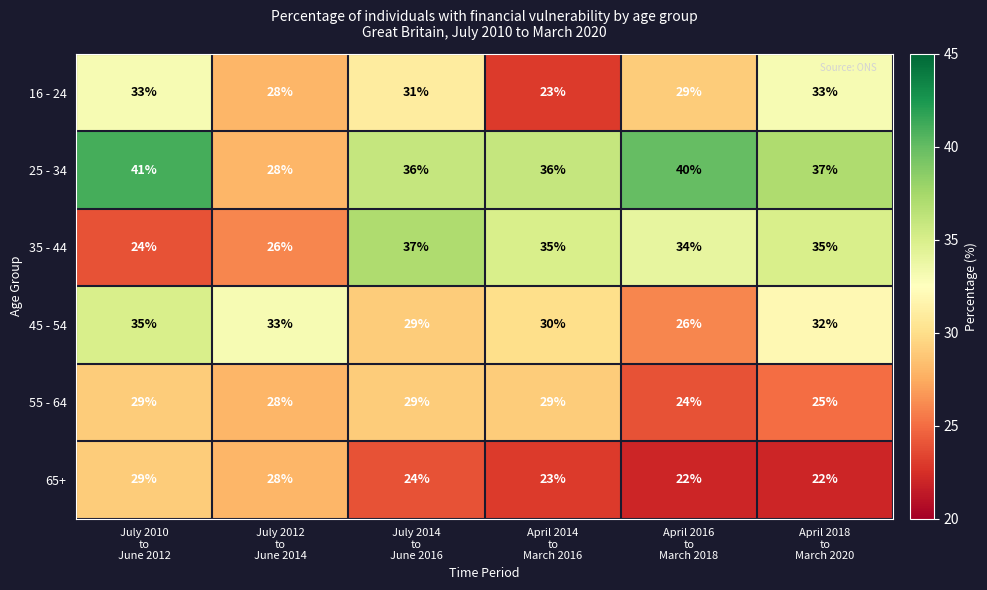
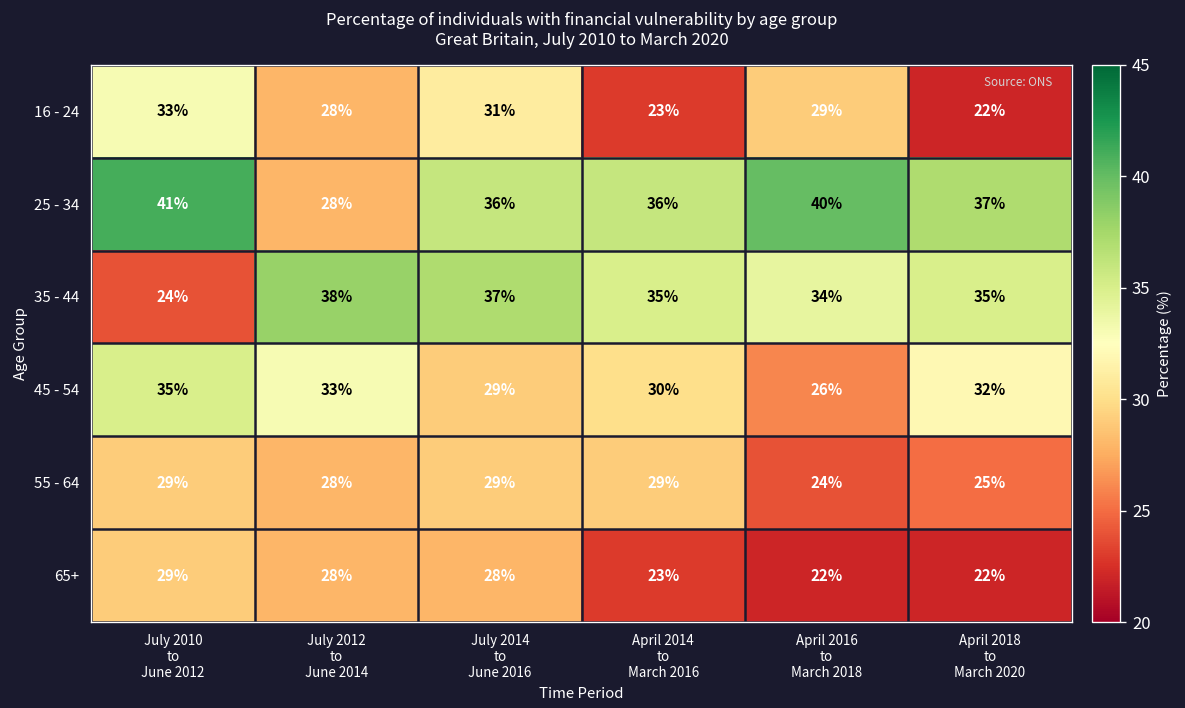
16 - 24, April 2018 to March 2020: 33% -> 22%
35 - 44, July 2012 to June 2014: 26% -> 38%
65+, July 2014 to June 2016: 24% -> 28%
